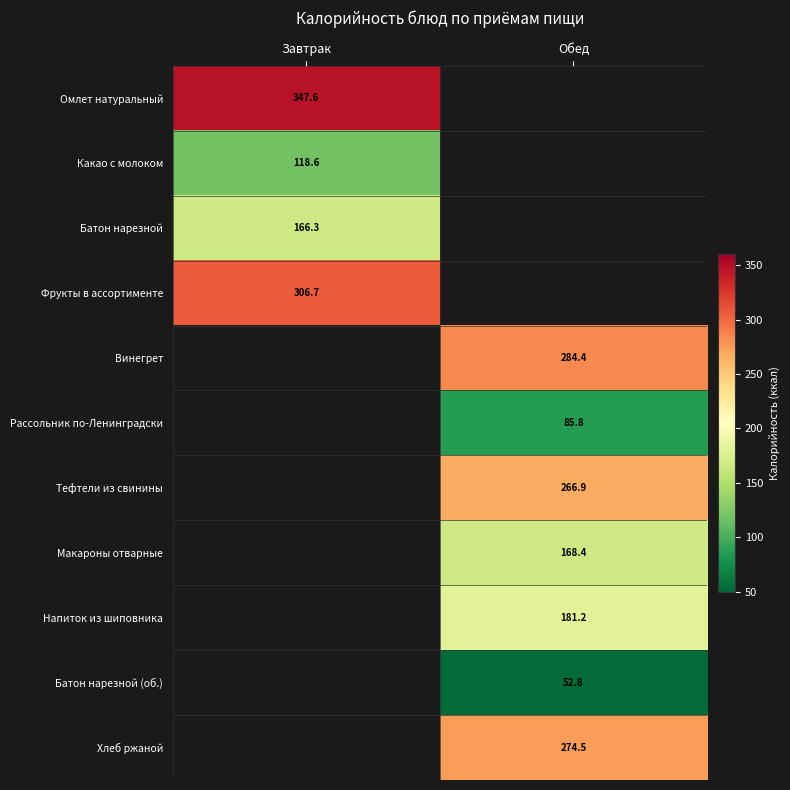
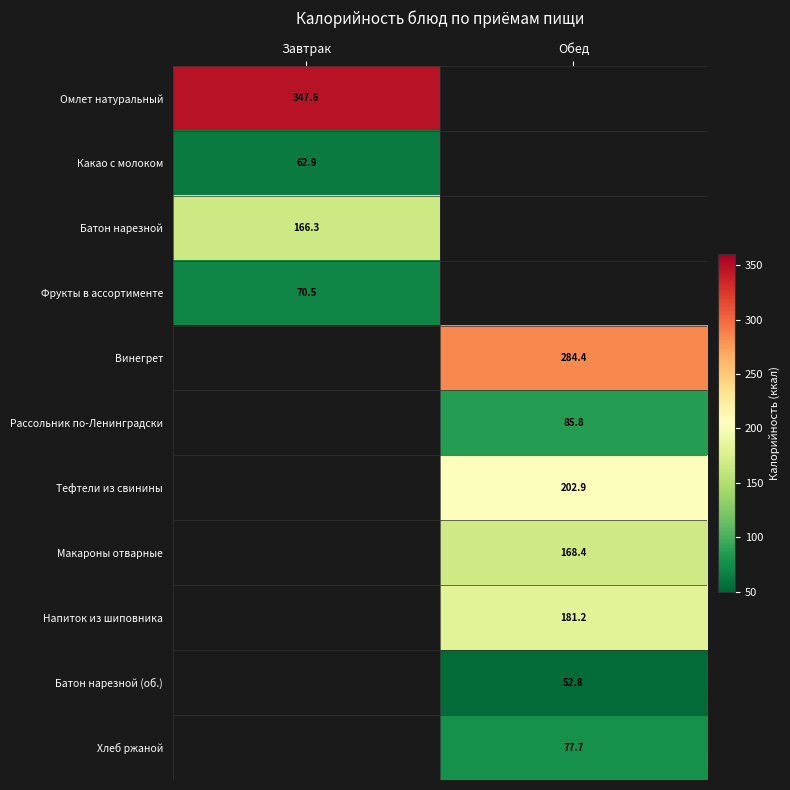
Какао с молоком, Завтрак: 118.6 -> 62.9
Фрукты в ассортименте, Завтрак: 306.7 -> 70.5
Тефтели из свинины, Обед: 266.9 -> 202.9
Хлеб ржаной, Обед: 274.5 -> 77.7
